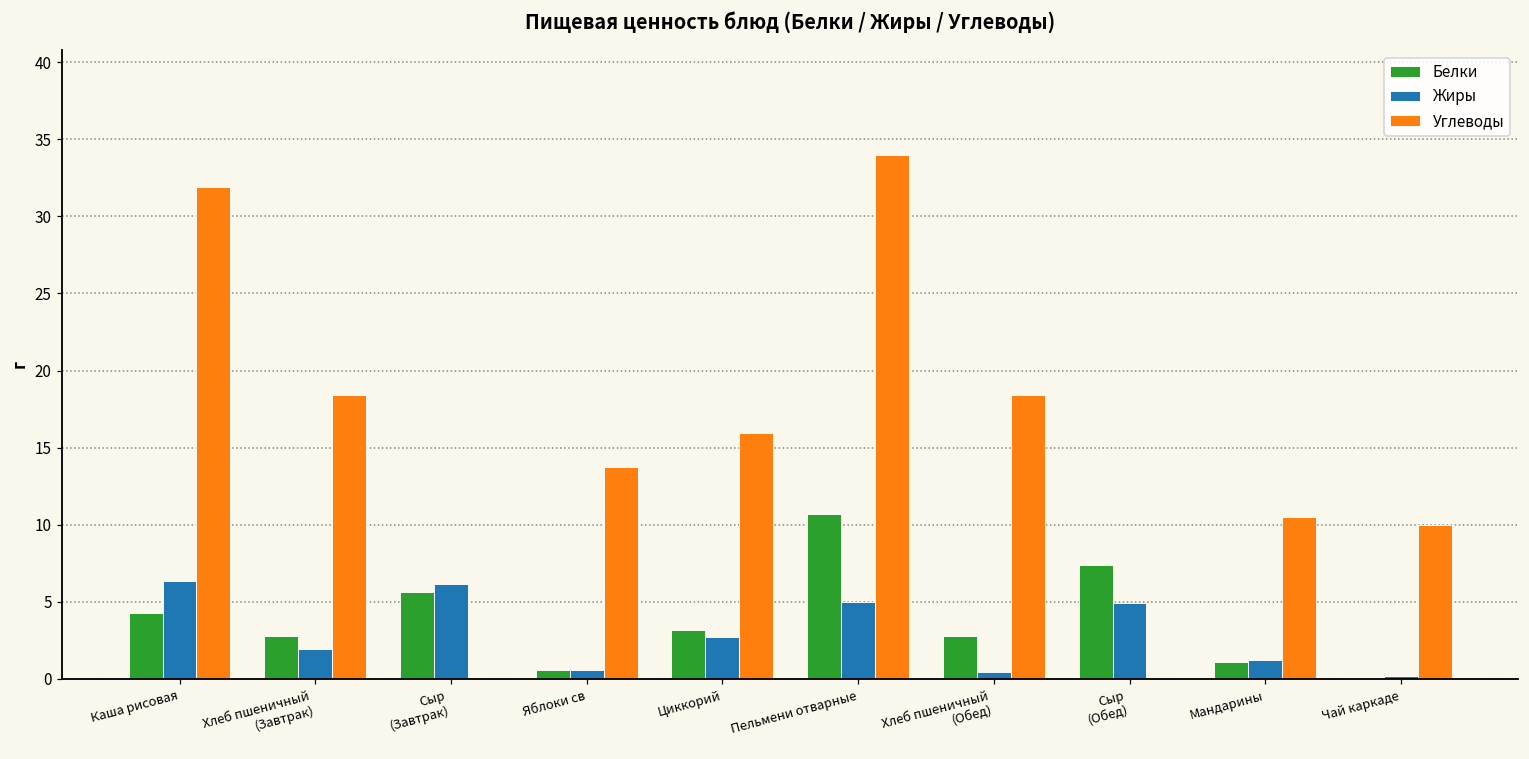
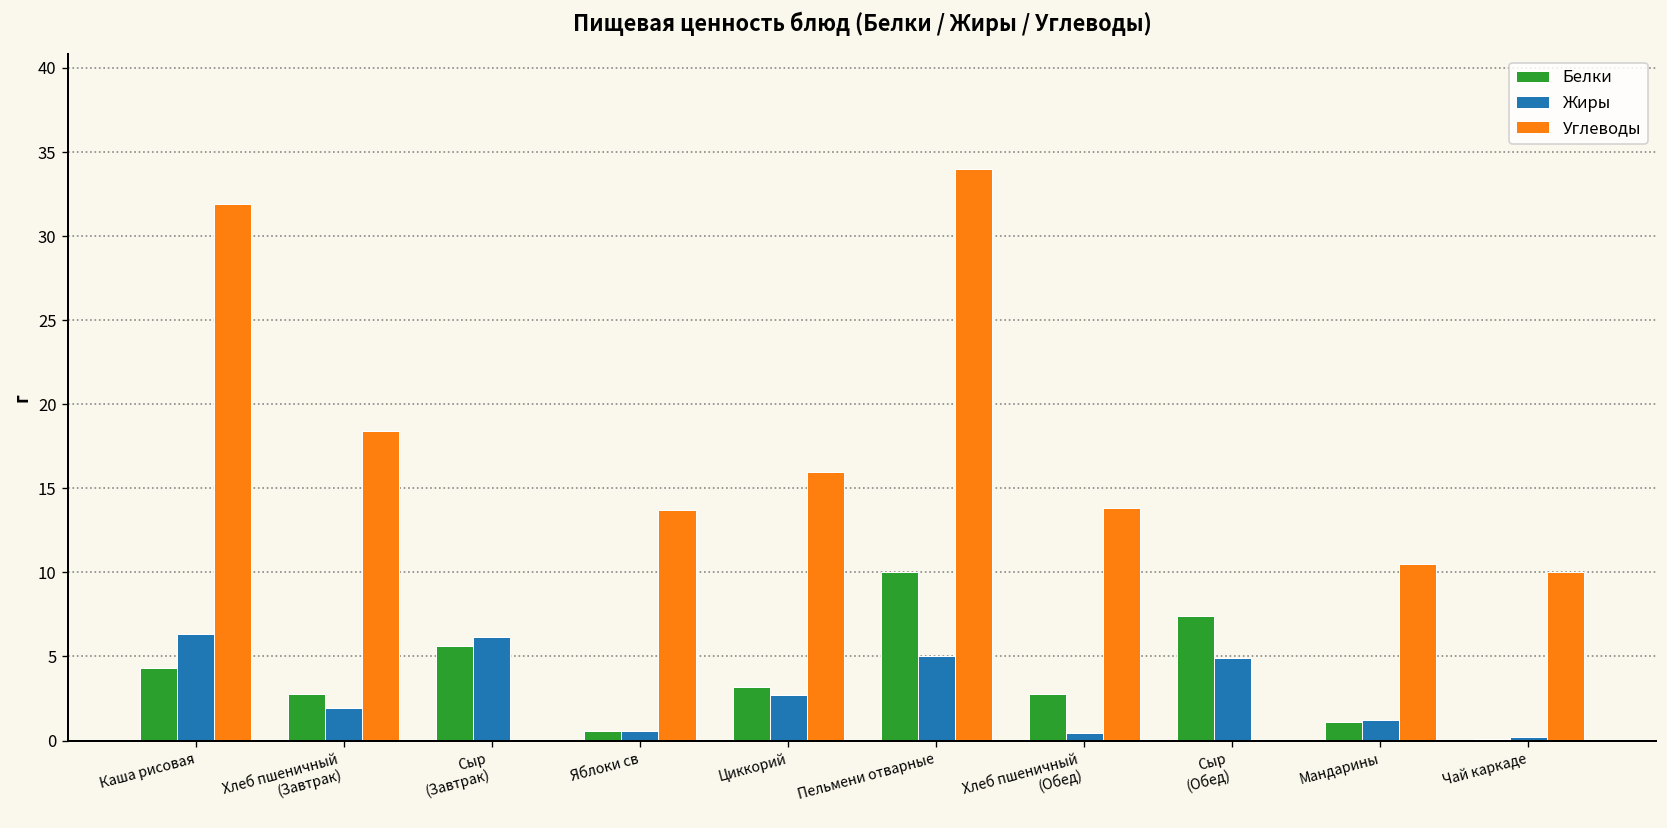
Белки, Пельмени отварные: 10.7 -> 10.0
Углеводы, Хлеб пшеничный (Обед): 18.4 -> 13.8
